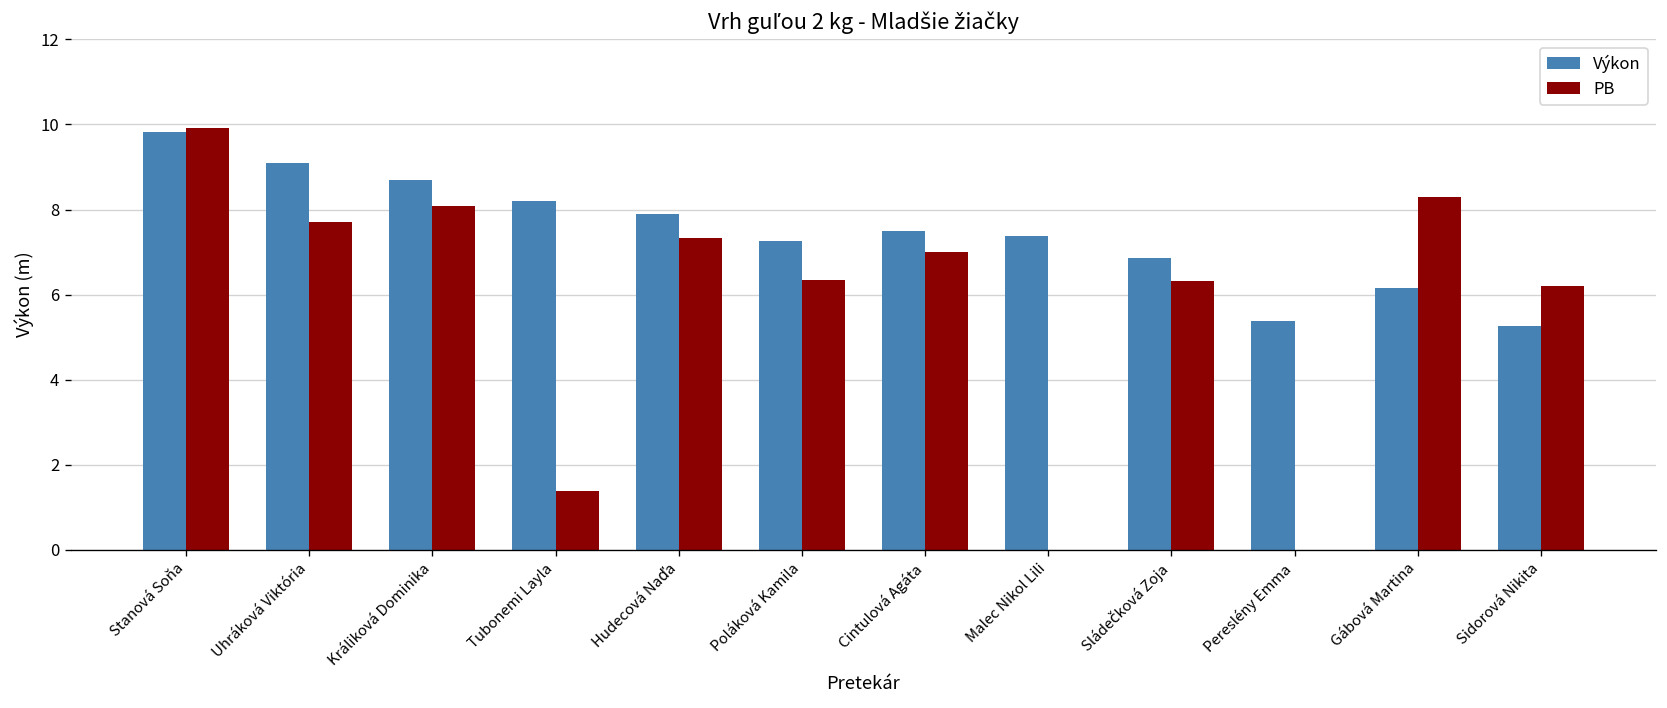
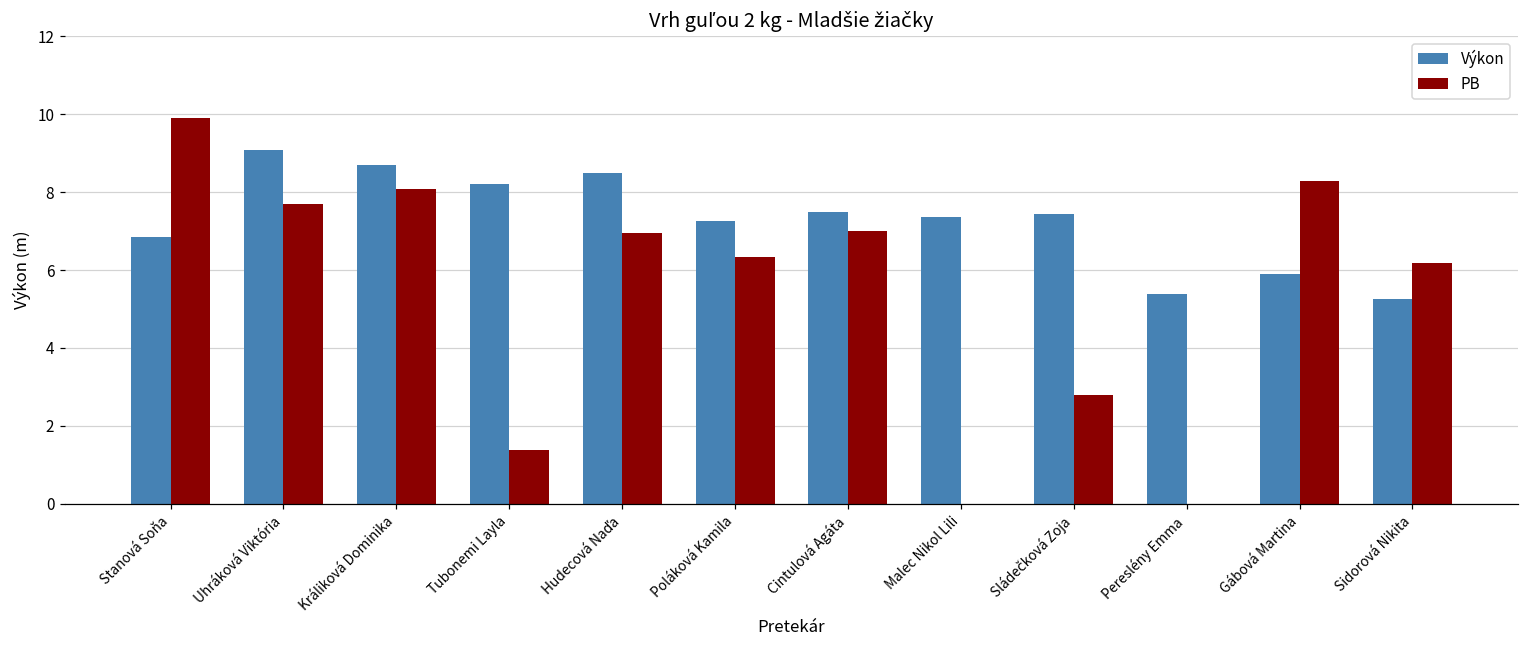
Výkon, Stanová Soňa: 9.8 -> 6.8
Výkon, Hudecová Naďa: 7.9 -> 8.5
PB, Hudecová Naďa: 7.3 -> 6.9
Výkon, Sládečková Zoja: 6.9 -> 7.4
PB, Sládečková Zoja: 6.3 -> 2.8
Výkon, Gábová Martina: 6.2 -> 5.9
